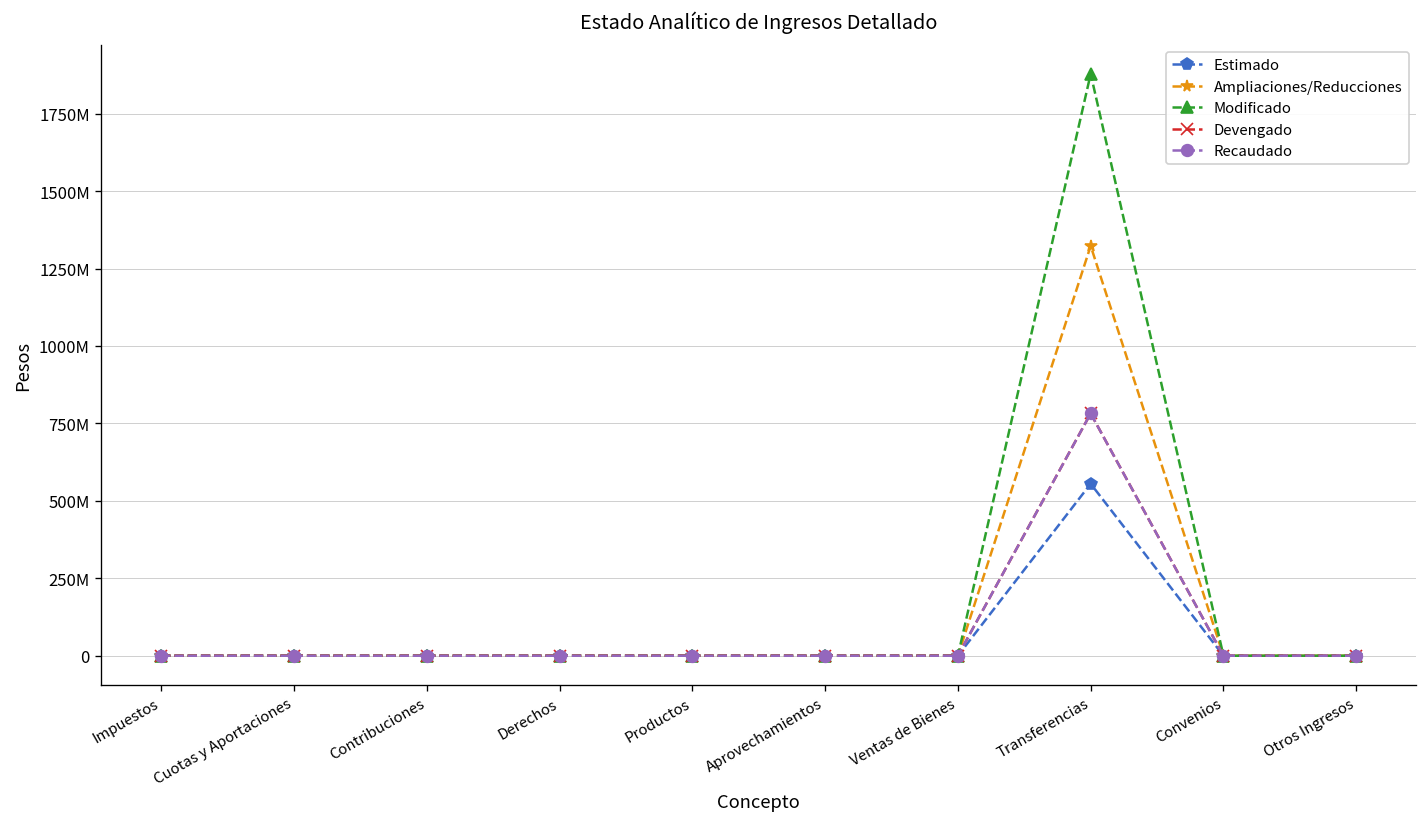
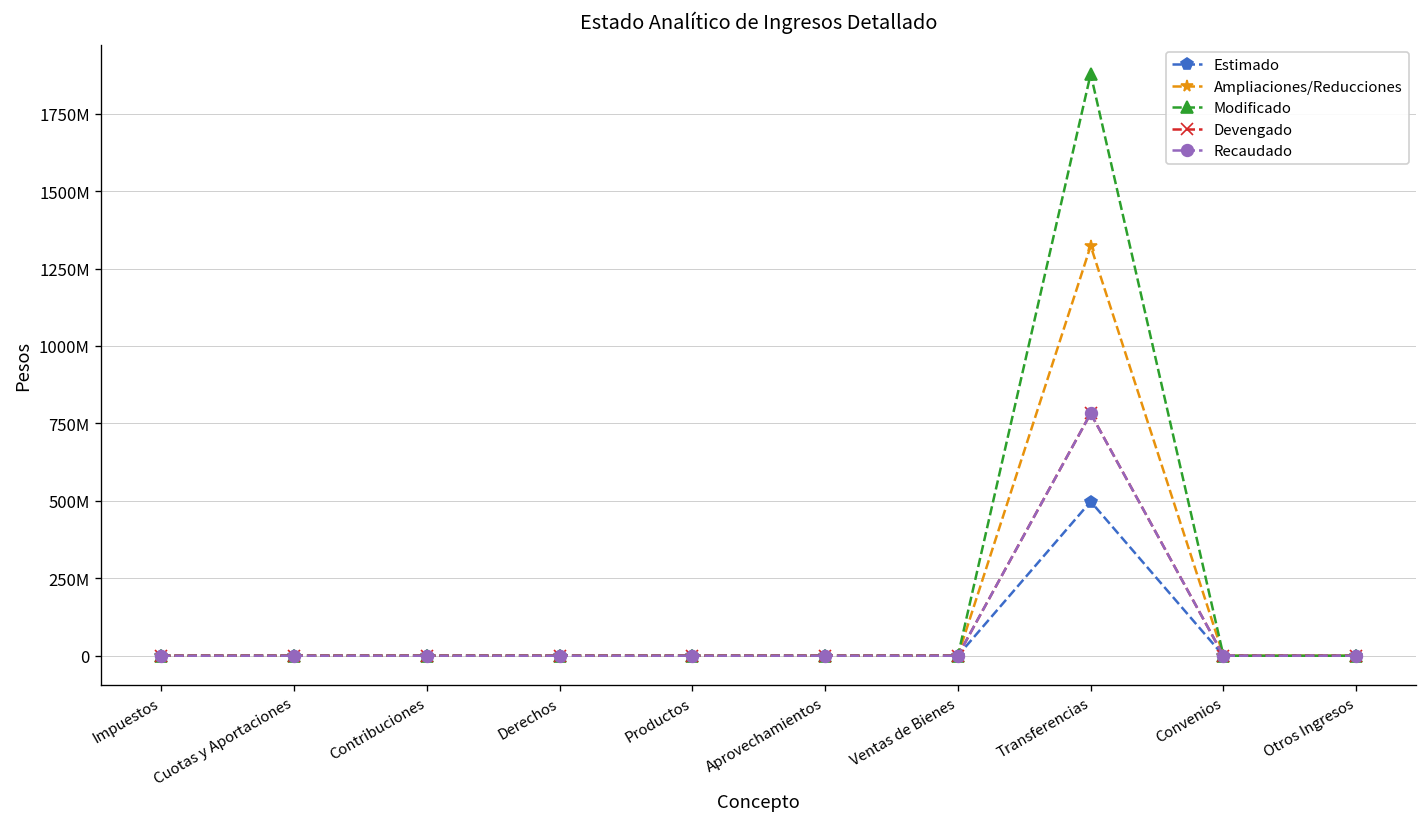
Estimado, Transferencias: 560000000 -> 500000000
